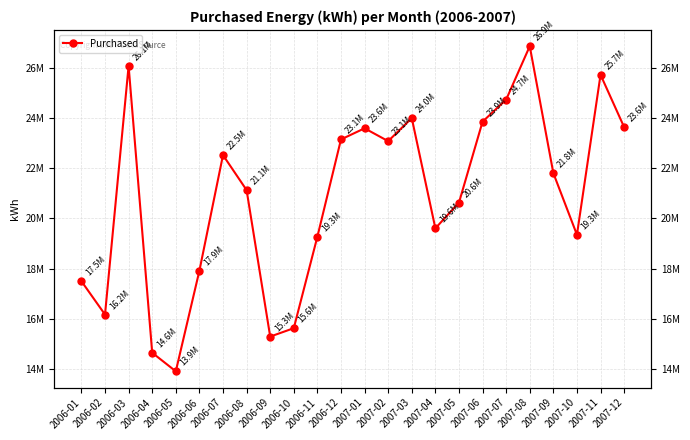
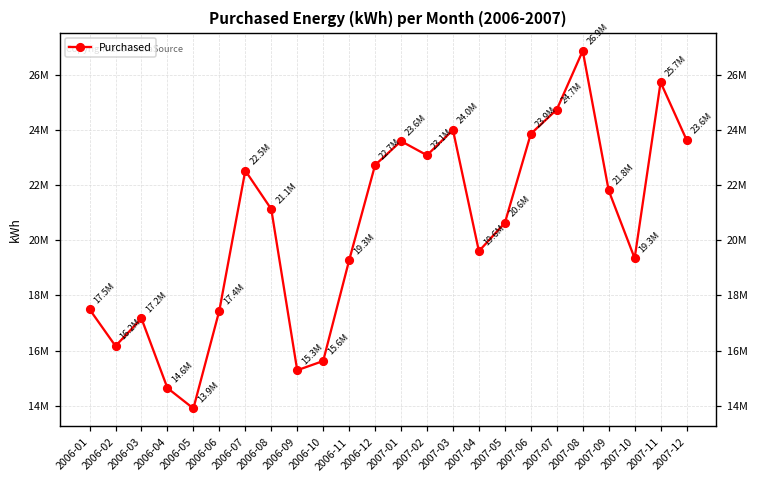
2006-03: 26.1M -> 17.2M
2006-06: 17.9M -> 17.4M
2006-12: 23.1M -> 22.7M
